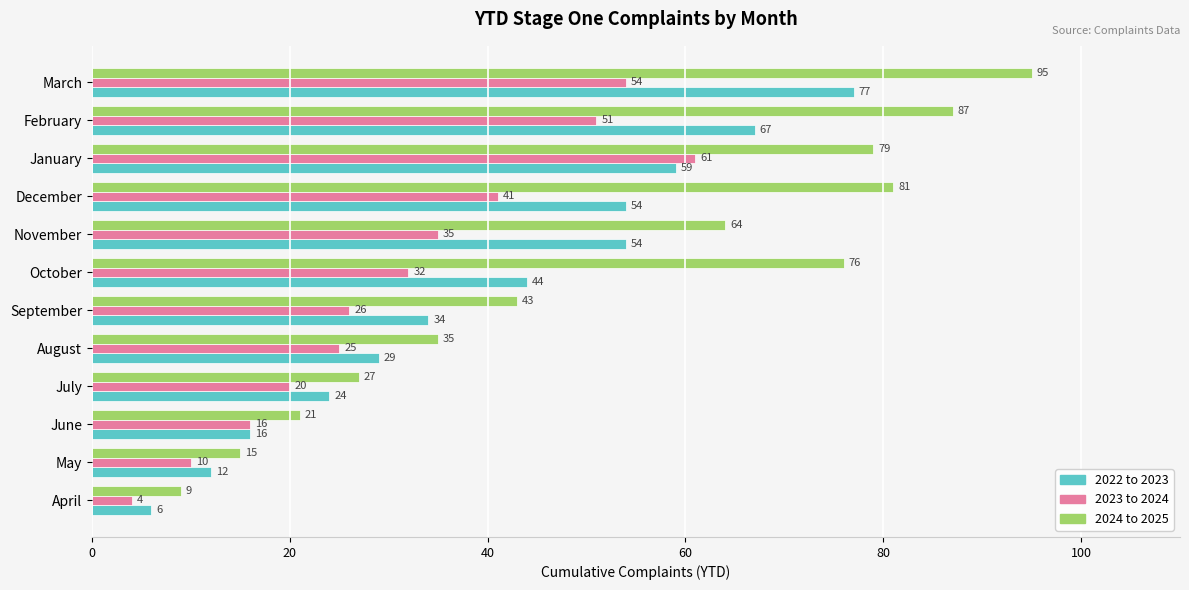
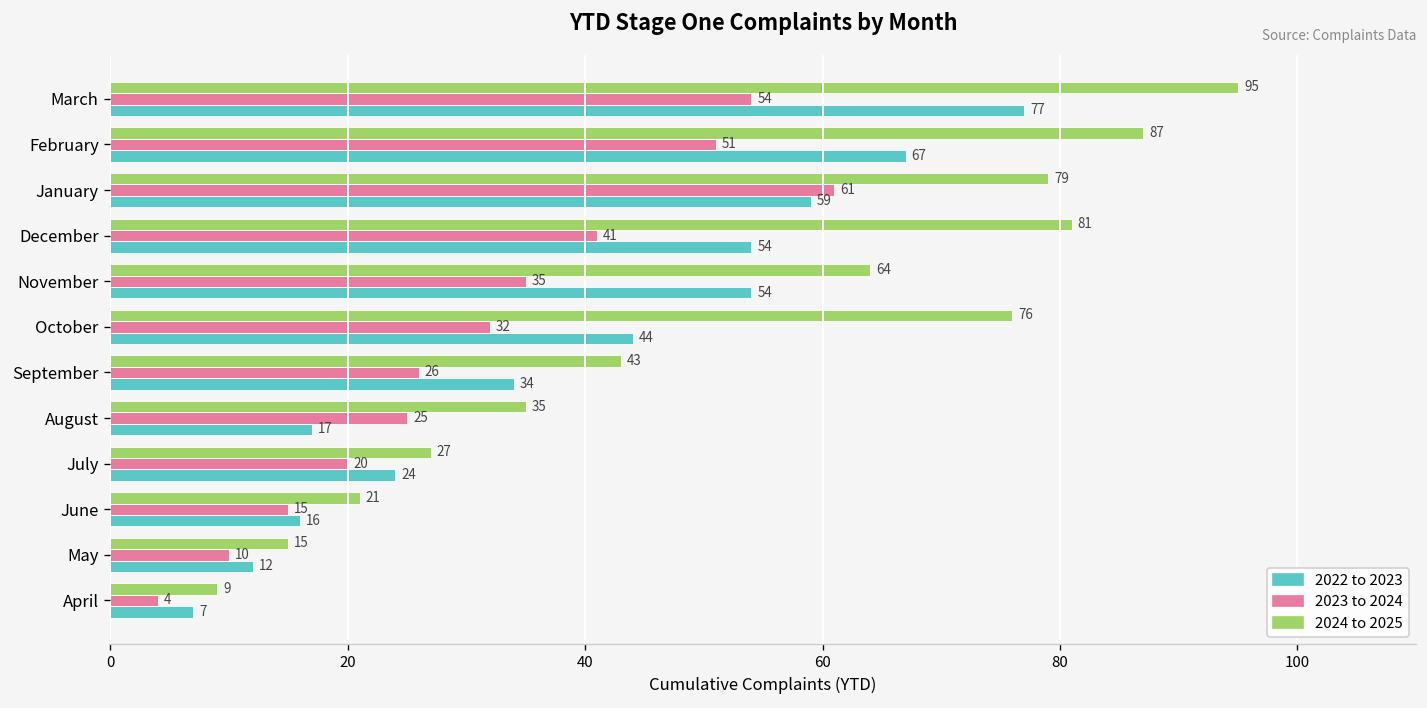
2022 to 2023, August: 29 -> 17
2023 to 2024, June: 16 -> 15
2022 to 2023, April: 6 -> 7
